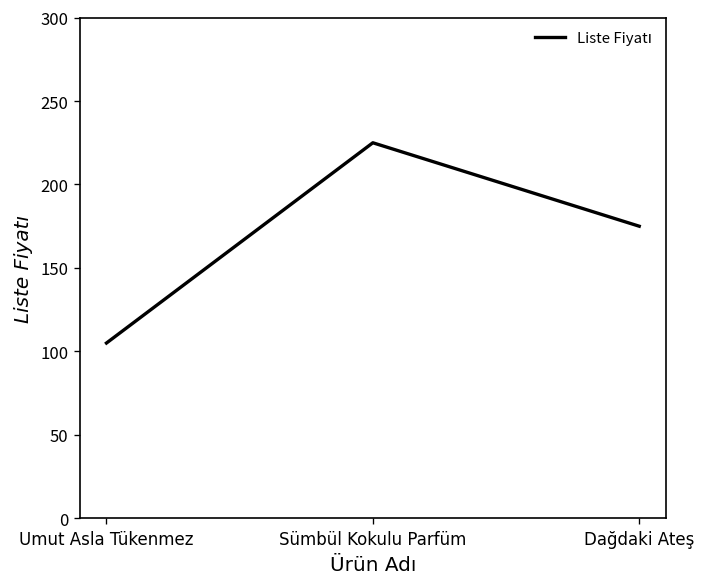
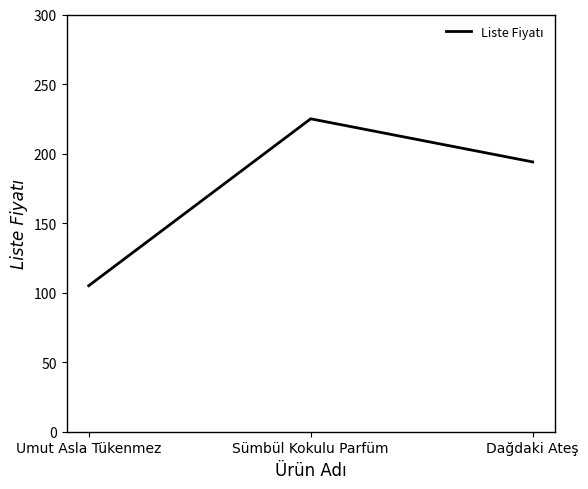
Dağdaki Ateş: 175 -> 194
